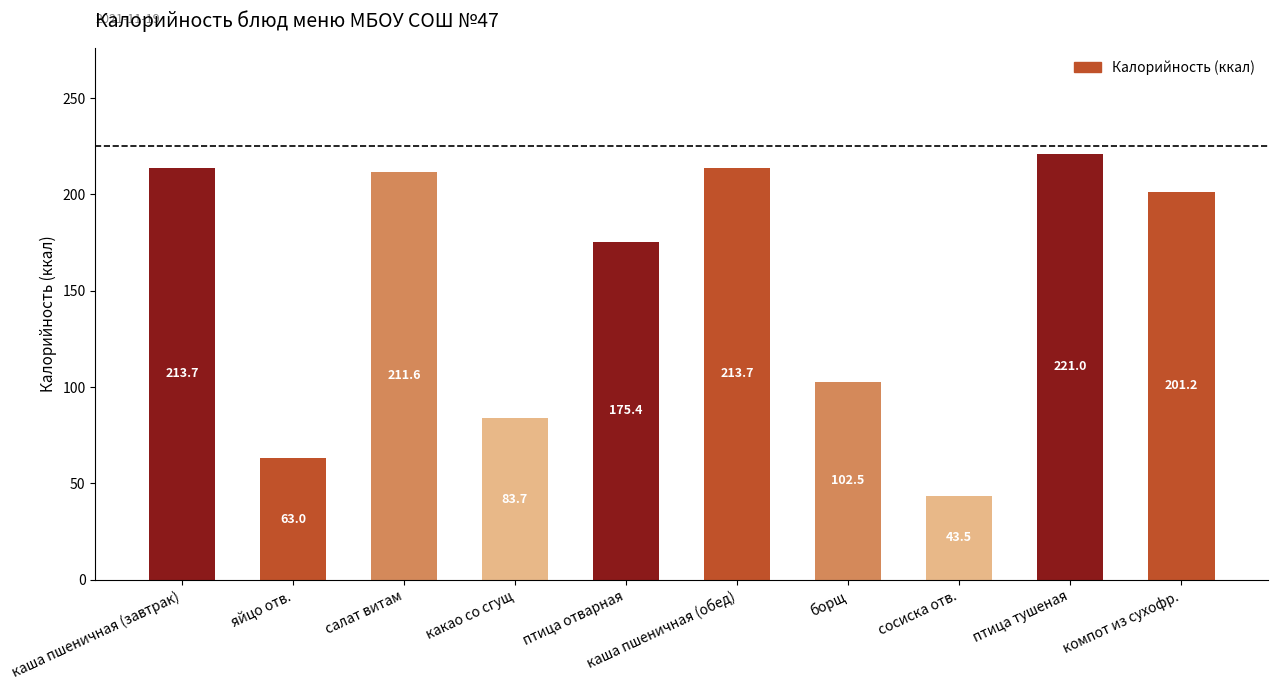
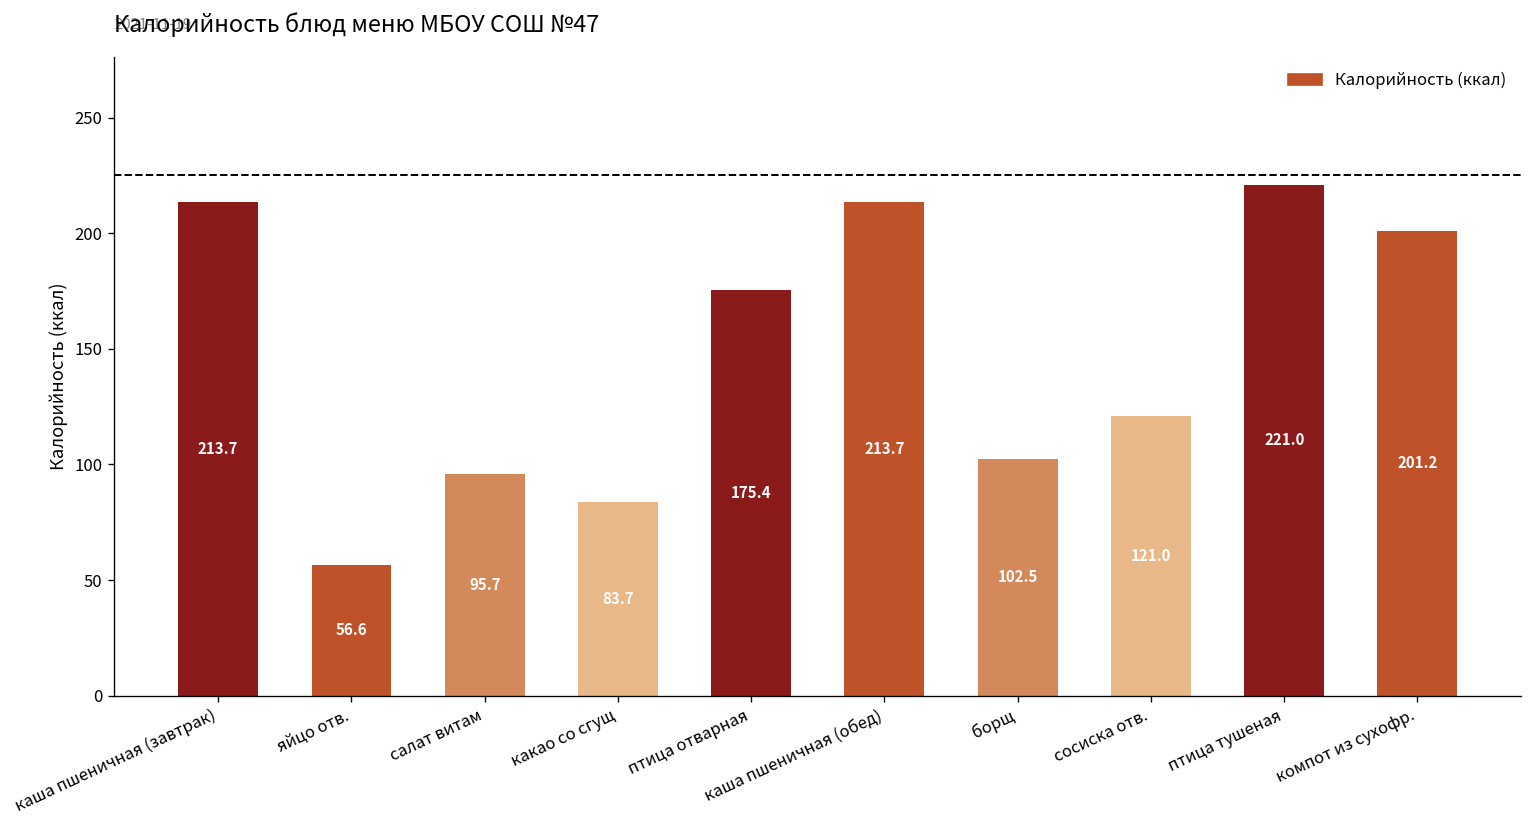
яйцо отв.: 63.0 -> 56.6
салат витам: 211.6 -> 95.7
сосиска отв.: 43.5 -> 121.0
